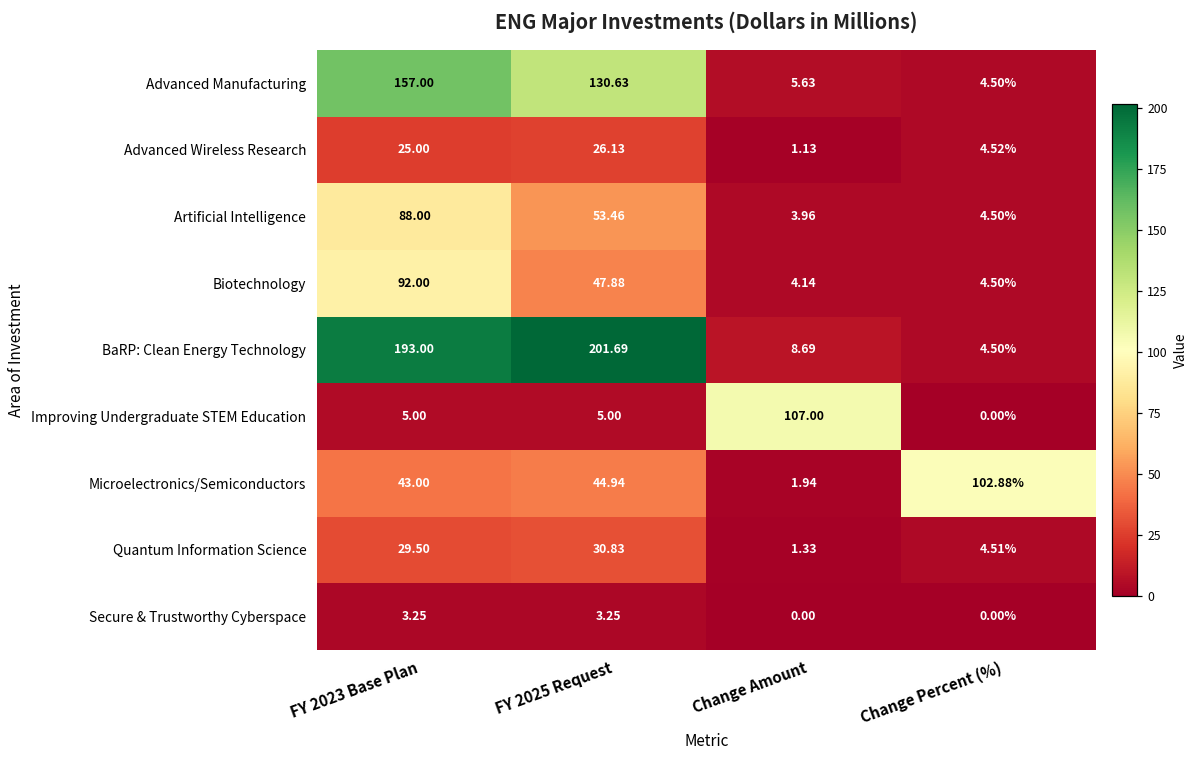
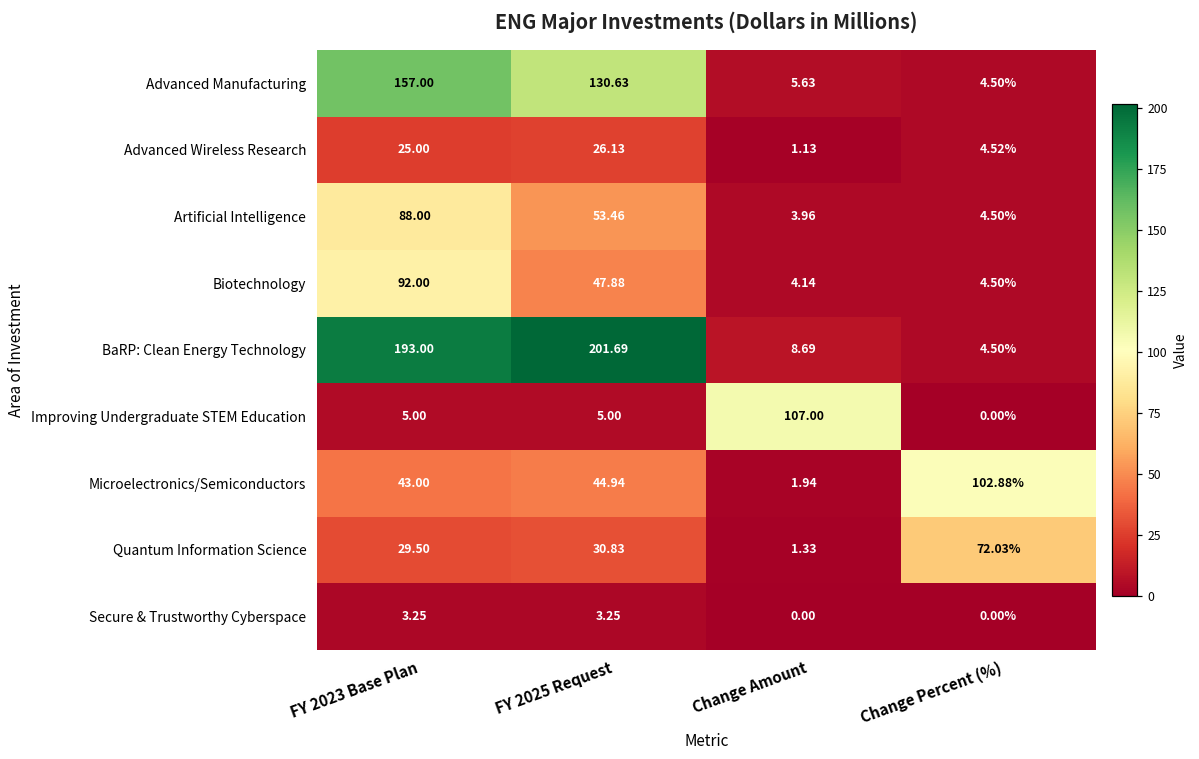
Quantum Information Science, Change Percent (%): 4.51% -> 72.03%
